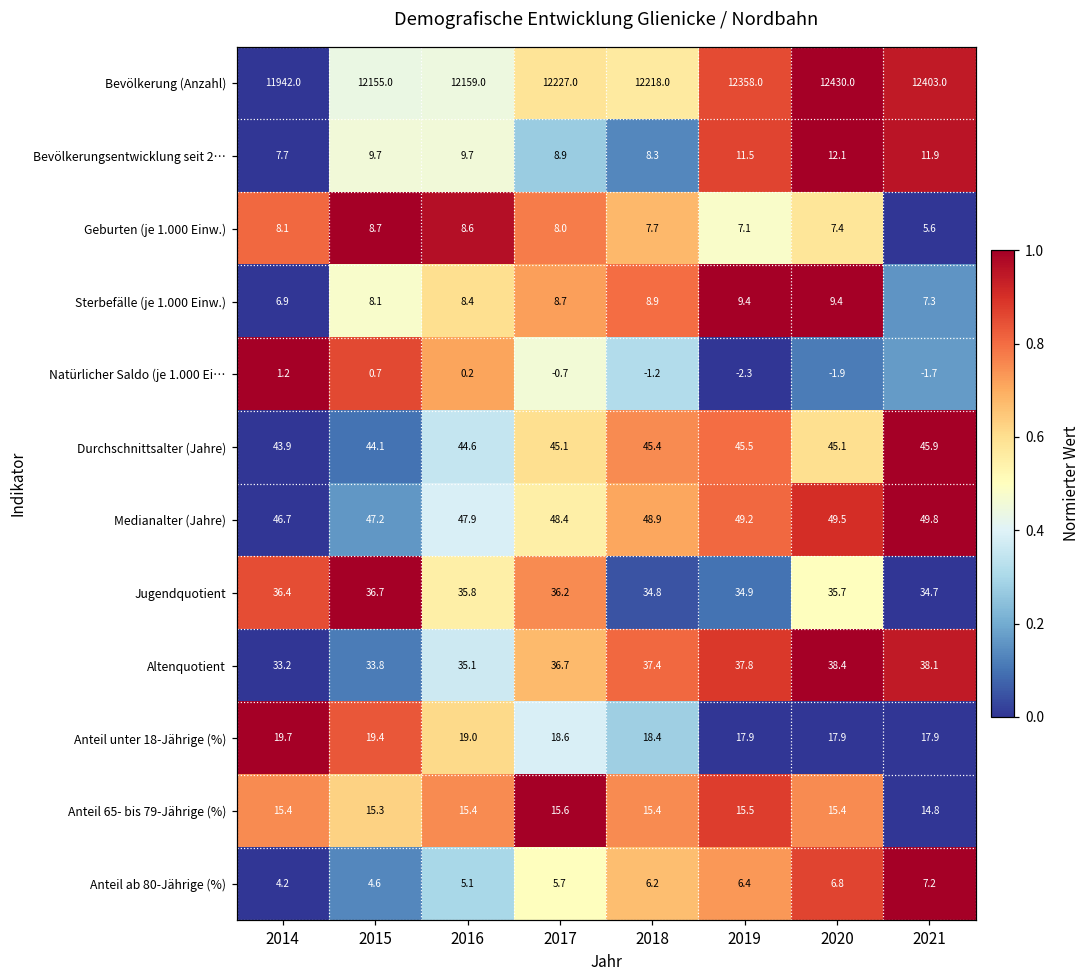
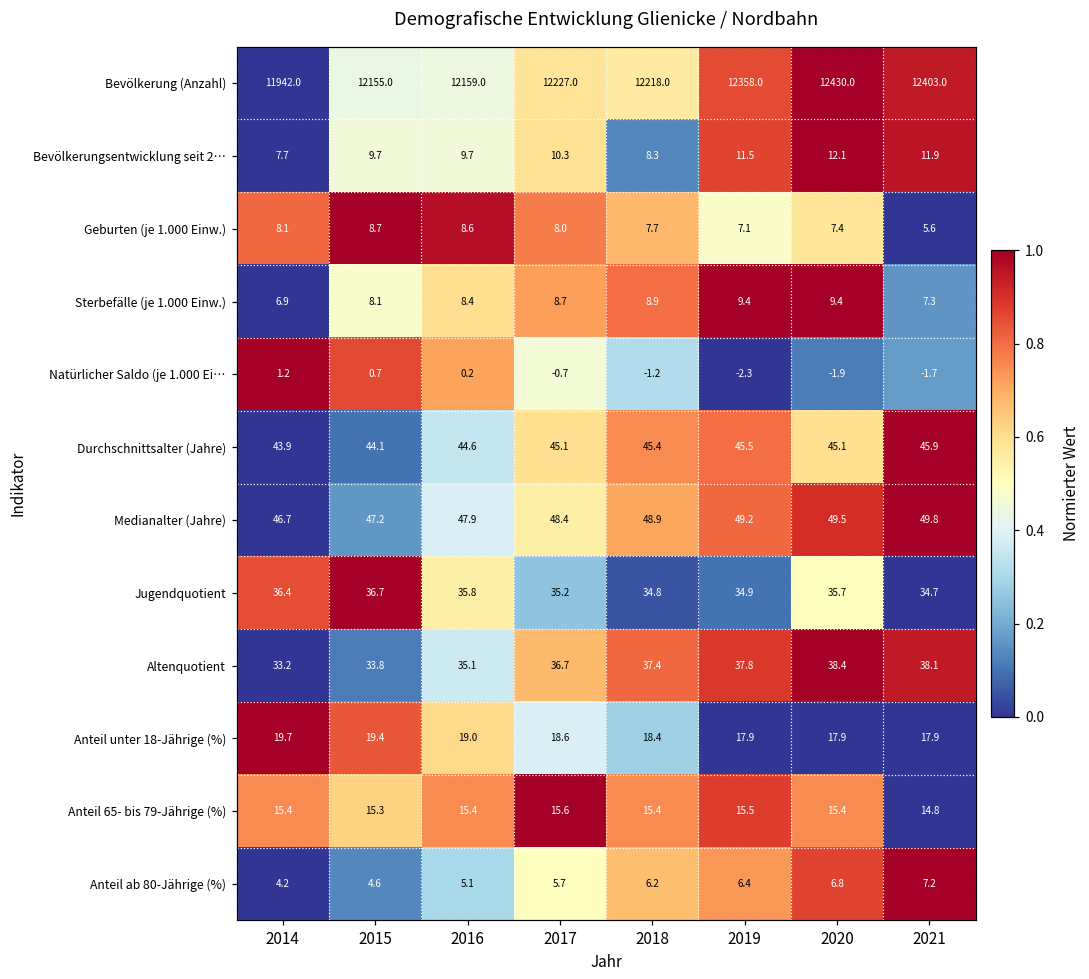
Bevölkerungsentwicklung seit 2…, 2017: 8.9 -> 10.3
Jugendquotient, 2017: 36.2 -> 35.2
